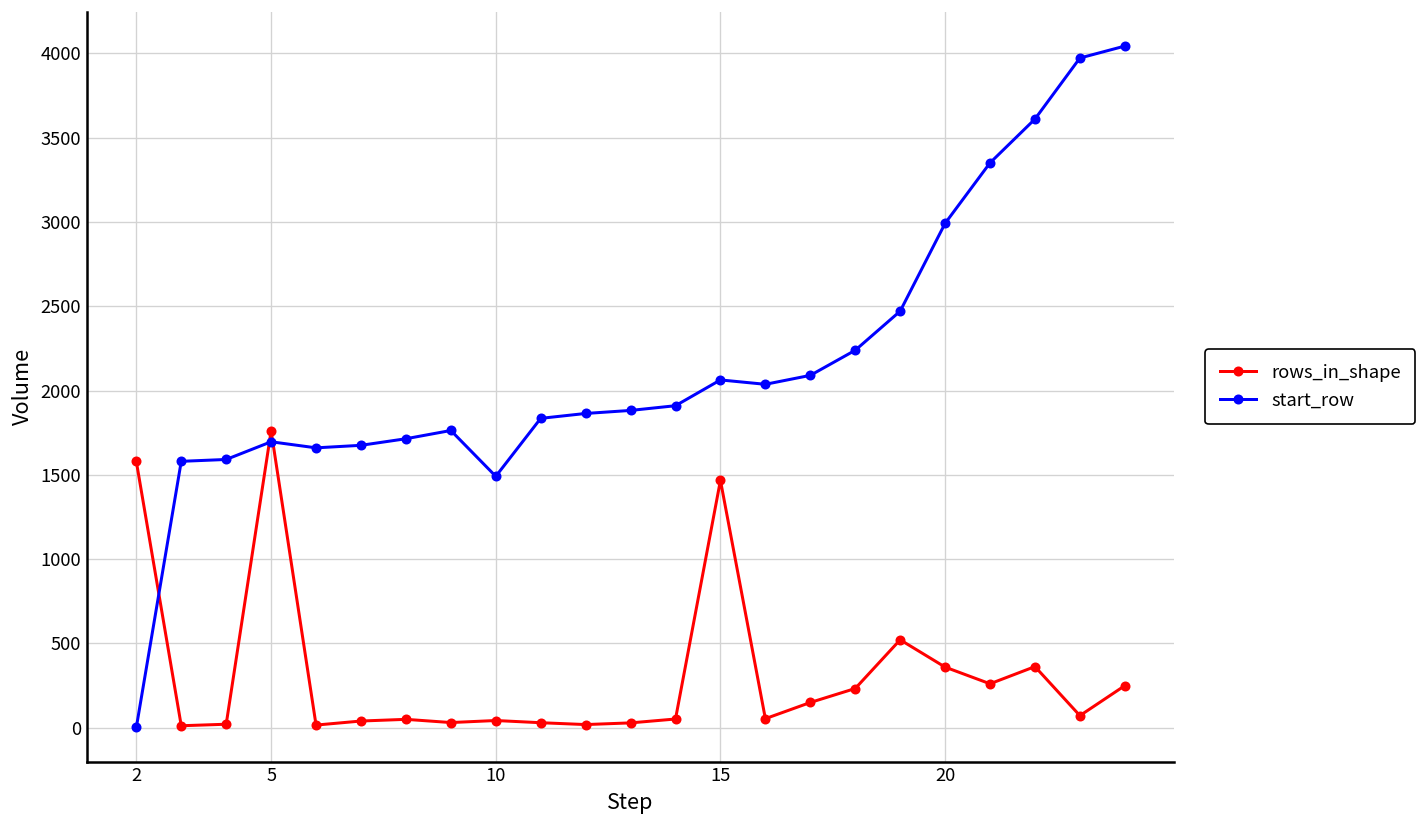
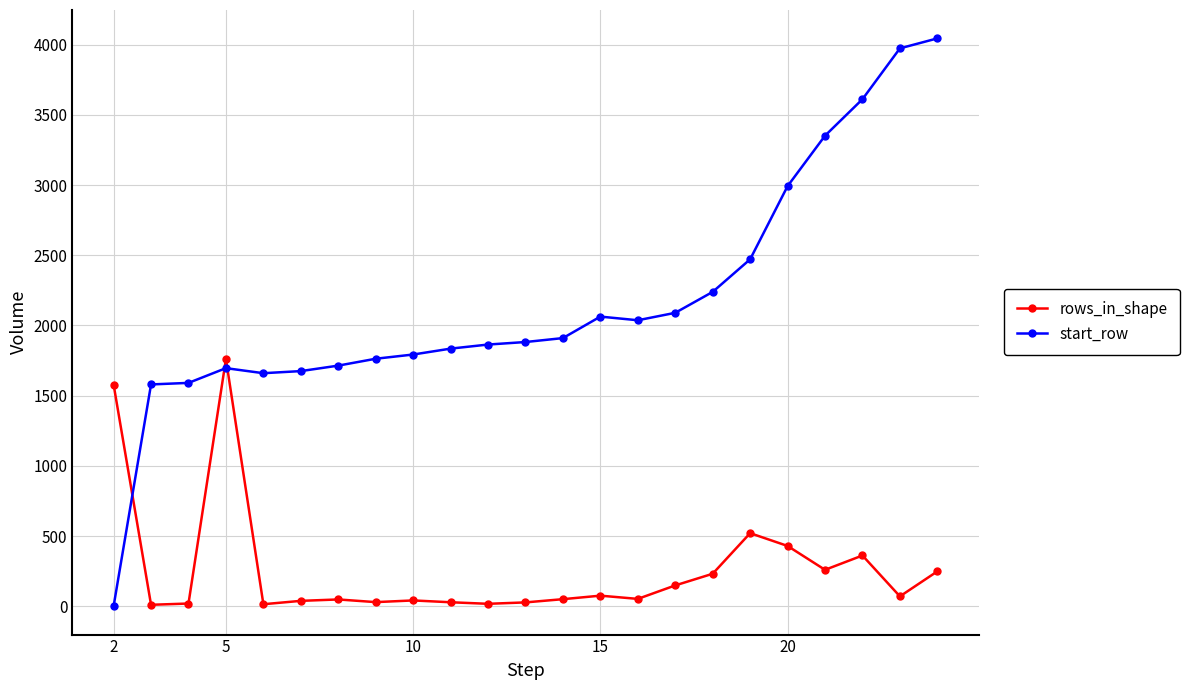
start_row, 10: 1490 -> 1790
rows_in_shape, 15: 1470 -> 80
rows_in_shape, 20: 360 -> 430
